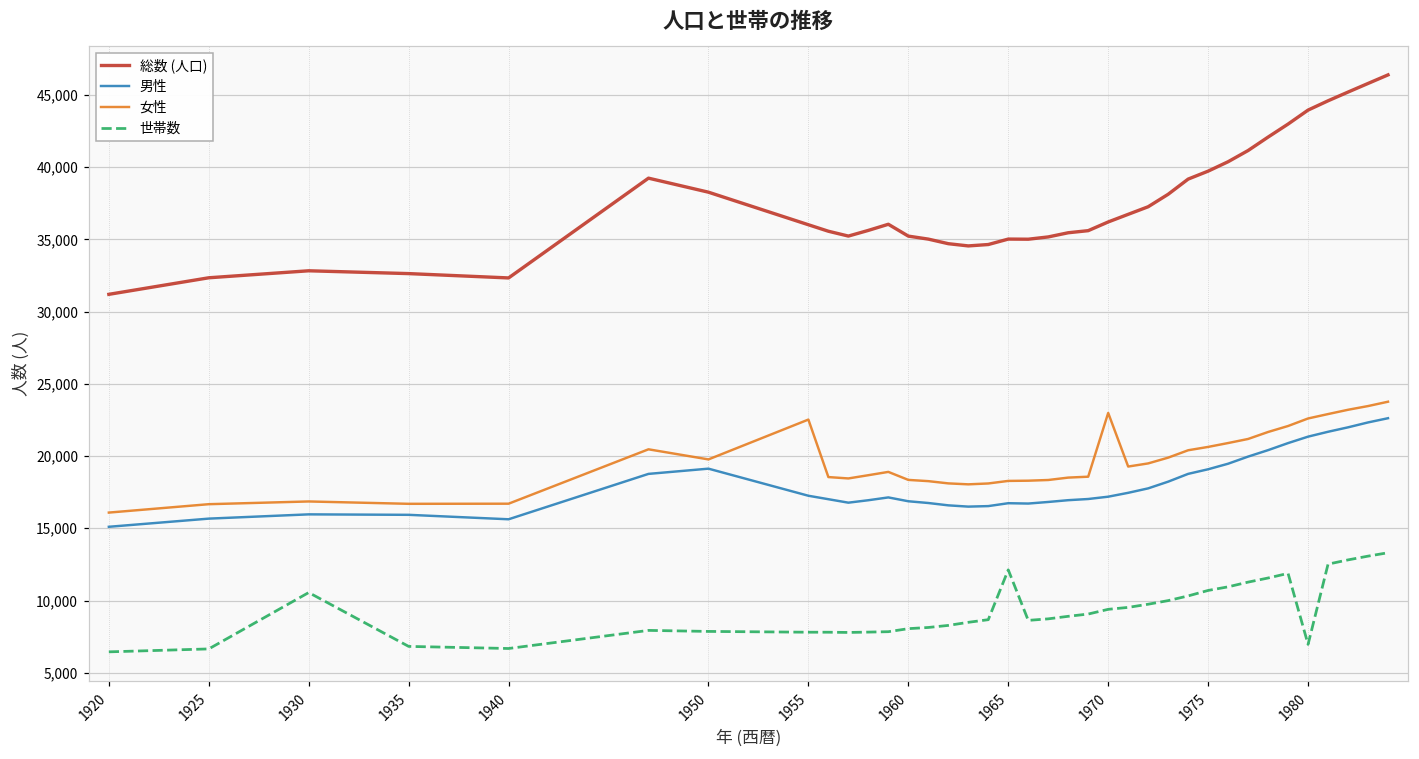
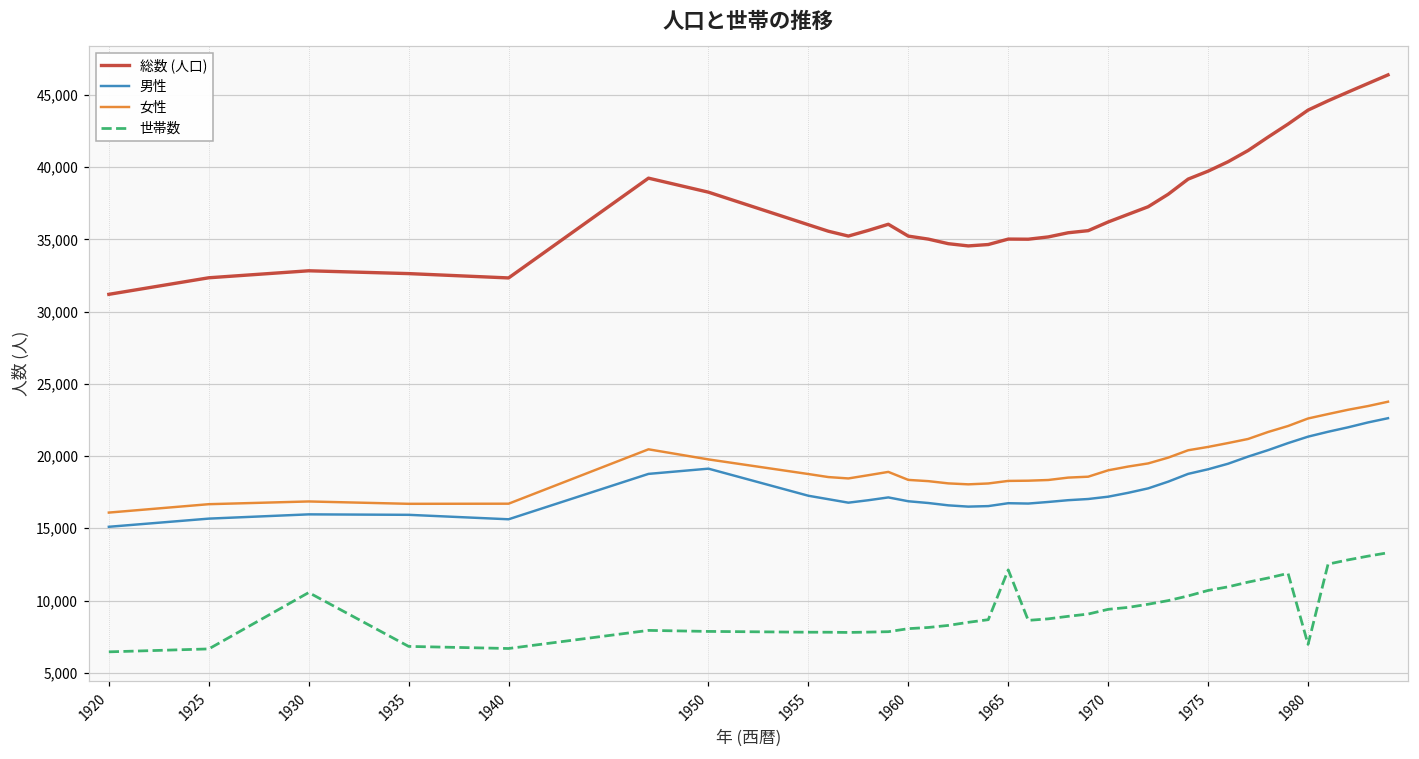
女性, 1955: 22,500 -> 18,800
女性, 1970: 23,000 -> 19,000
